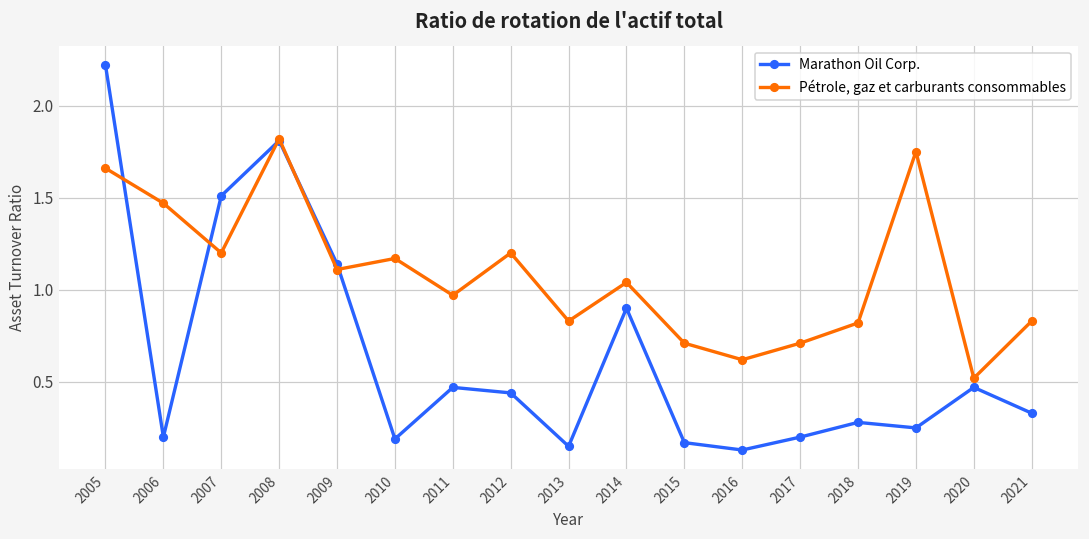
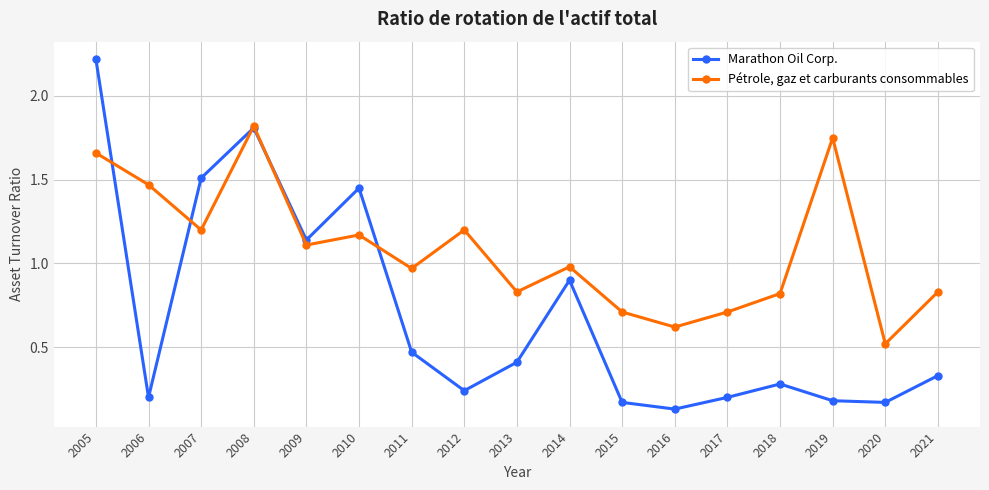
Marathon Oil Corp., 2010: 0.19 -> 1.45
Marathon Oil Corp., 2012: 0.44 -> 0.24
Marathon Oil Corp., 2013: 0.15 -> 0.41
Pétrole, gaz et carburants consommables, 2014: 1.04 -> 0.98
Marathon Oil Corp., 2019: 0.25 -> 0.18
Marathon Oil Corp., 2020: 0.47 -> 0.17
